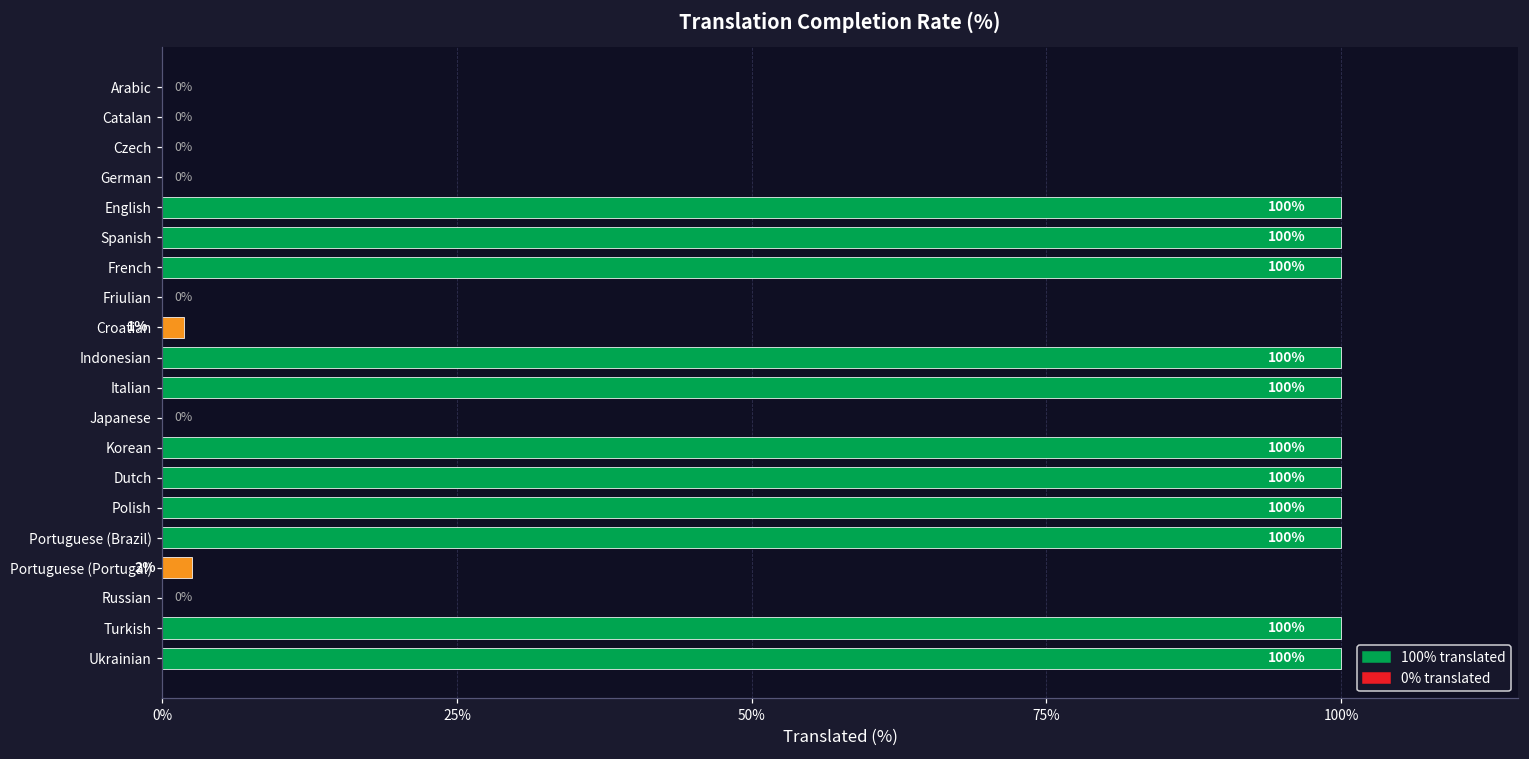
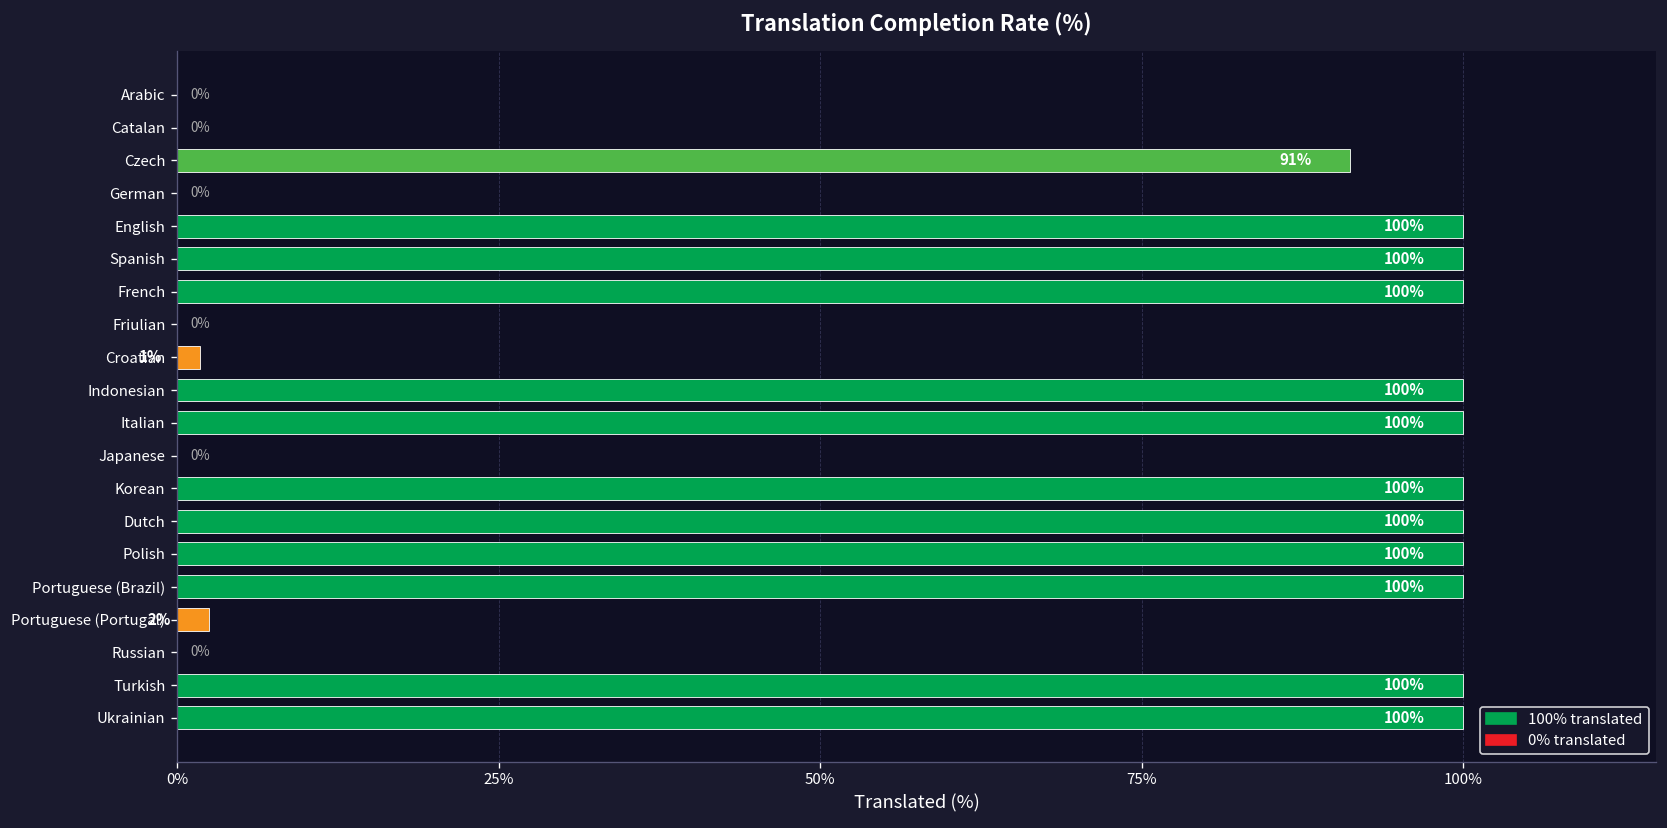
Czech: 0% -> 91%
